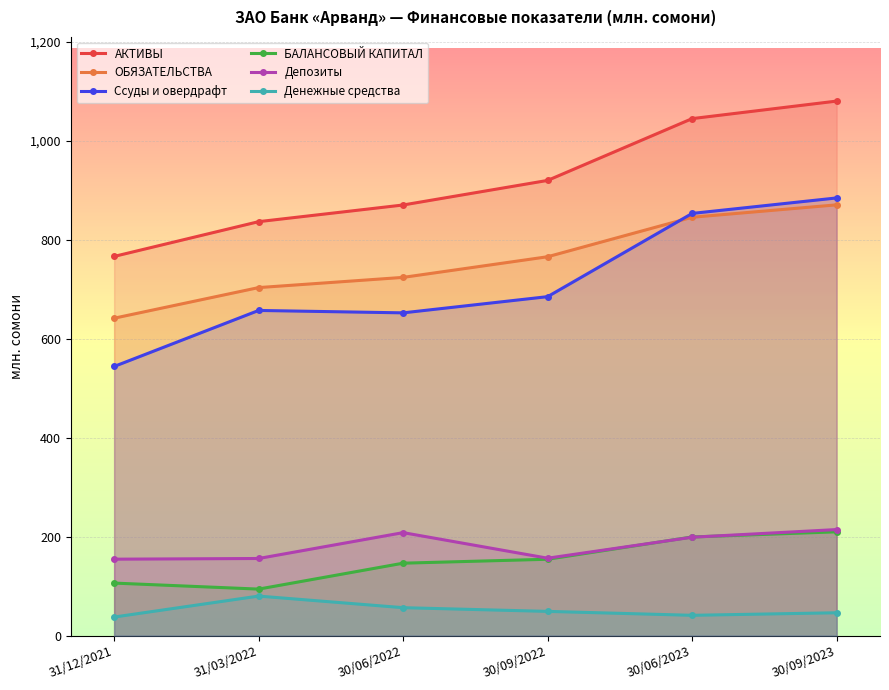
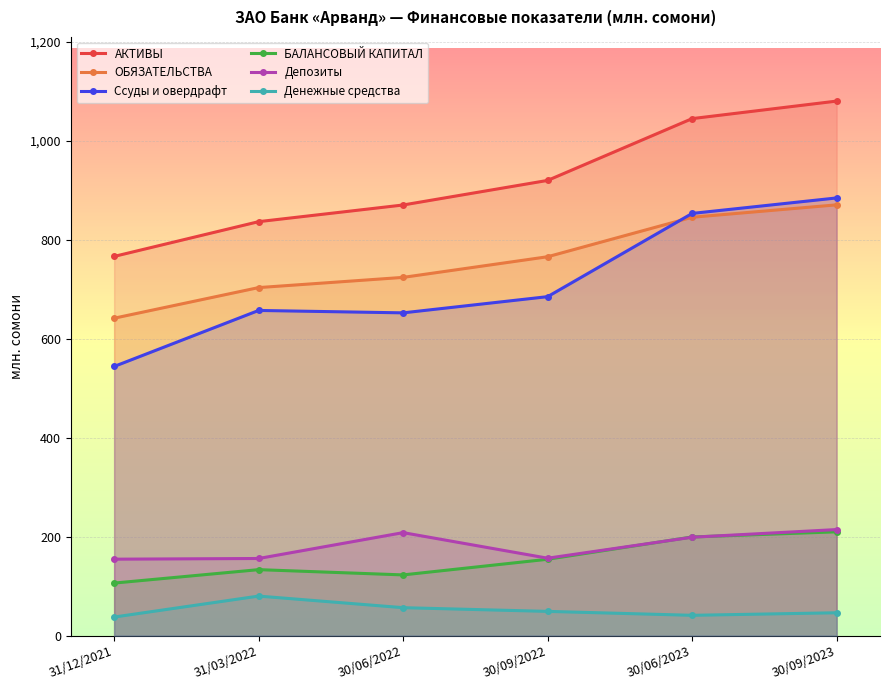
БАЛАНСОВЫЙ КАПИТАЛ, 31/03/2022: 90 -> 130
БАЛАНСОВЫЙ КАПИТАЛ, 30/06/2022: 150 -> 120
